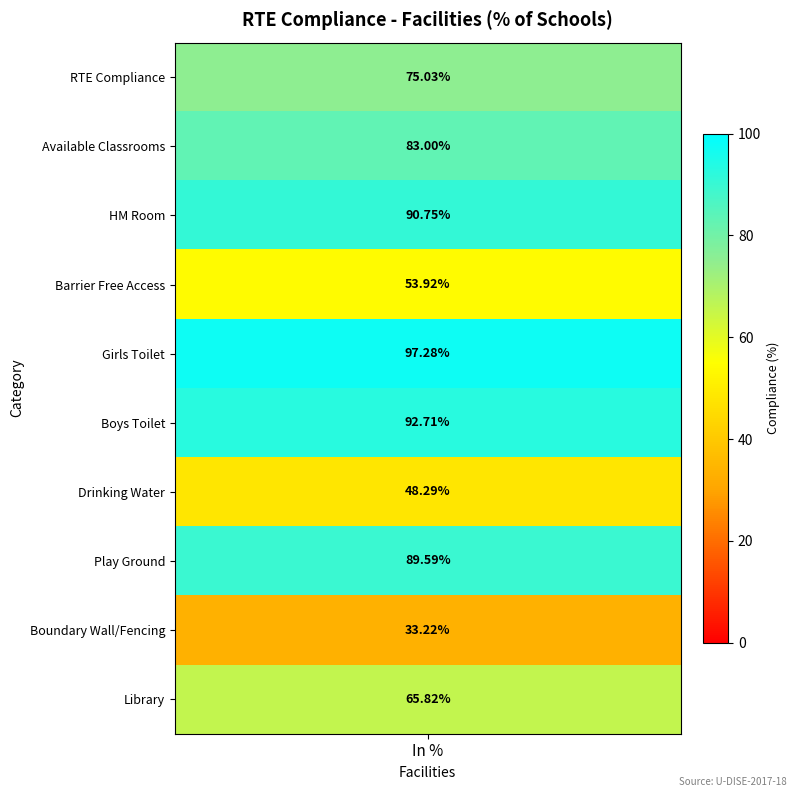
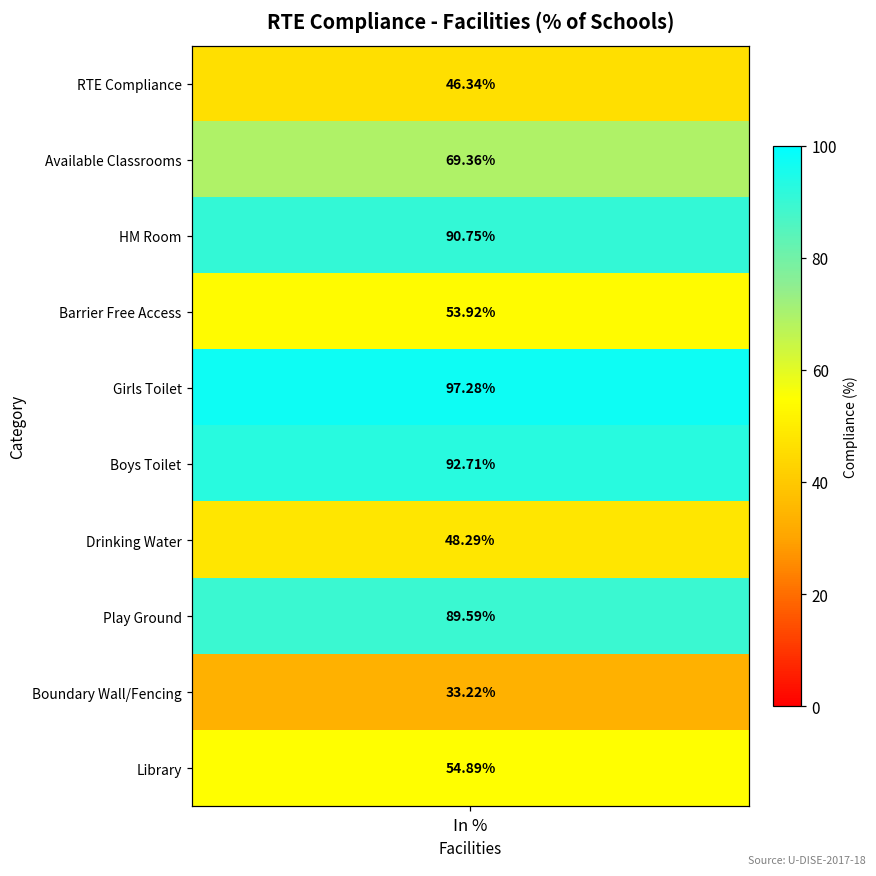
RTE Compliance, In %: 75.03% -> 46.34%
Available Classrooms, In %: 83.00% -> 69.36%
Library, In %: 65.82% -> 54.89%
